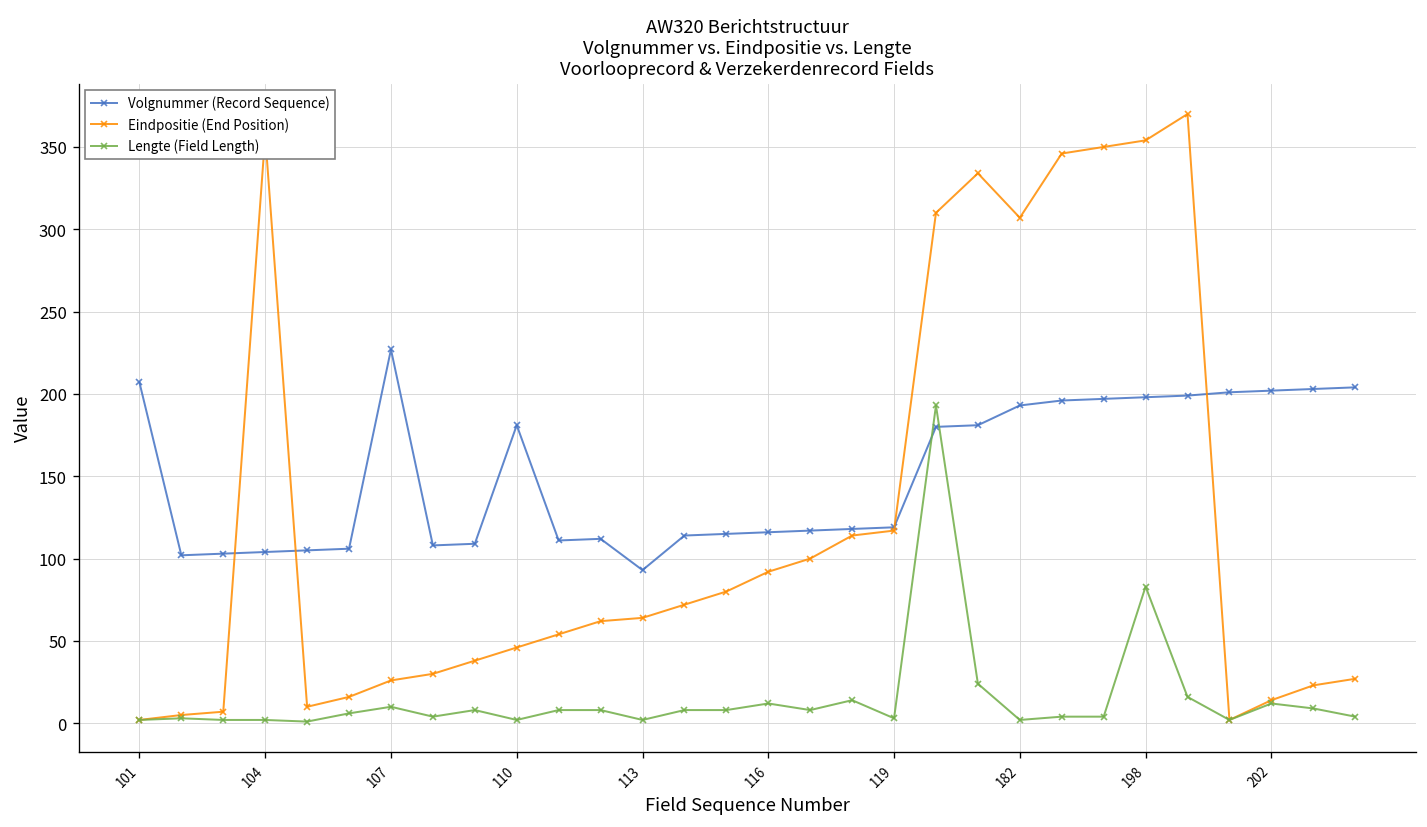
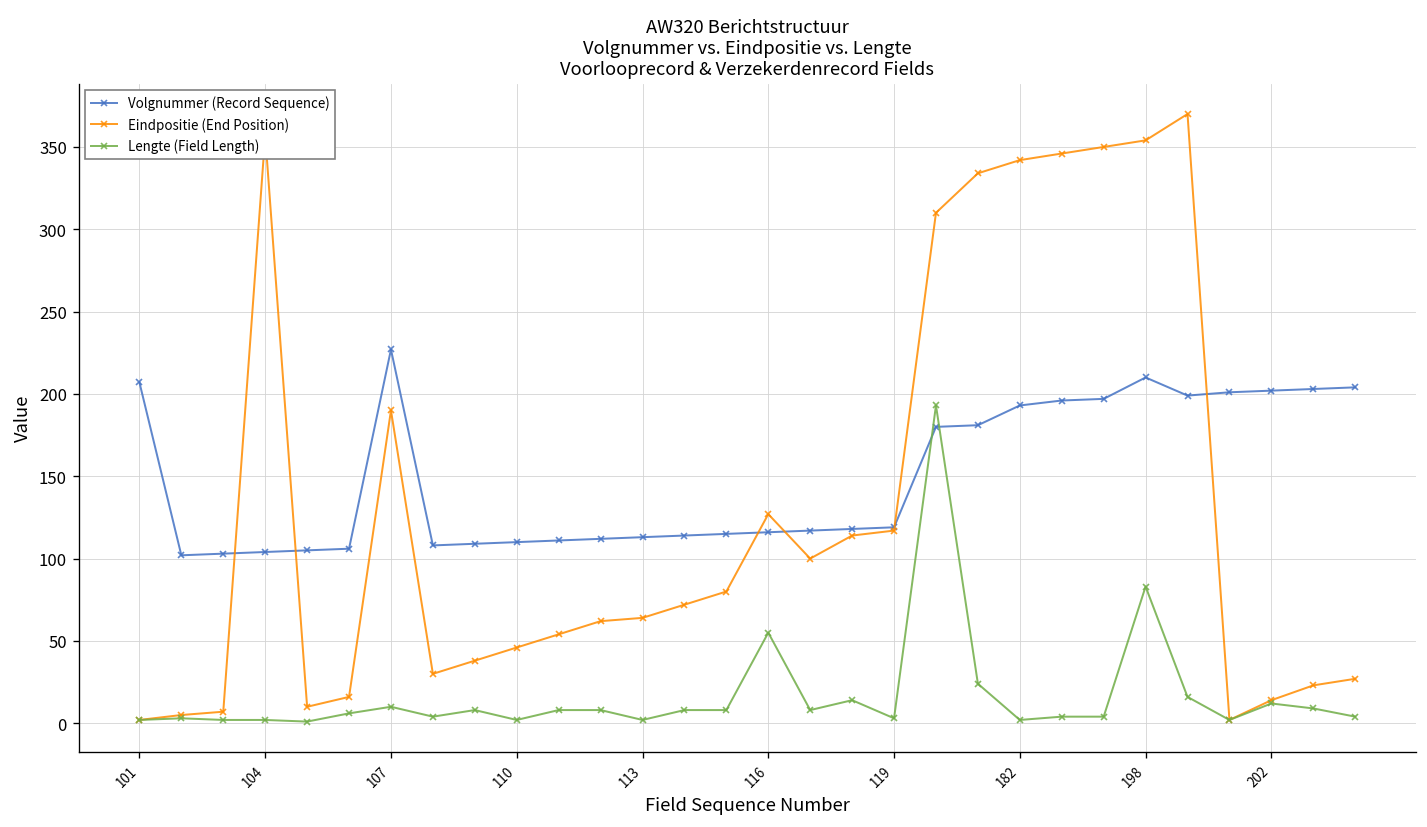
Eindpositie (End Position), 107: 26 -> 190
Volgnummer (Record Sequence), 110: 181 -> 110
Volgnummer (Record Sequence), 113: 93 -> 113
Eindpositie (End Position), 116: 92 -> 127
Lengte (Field Length), 116: 12 -> 55
Eindpositie (End Position), 182: 307 -> 342
Volgnummer (Record Sequence), 198: 198 -> 210
